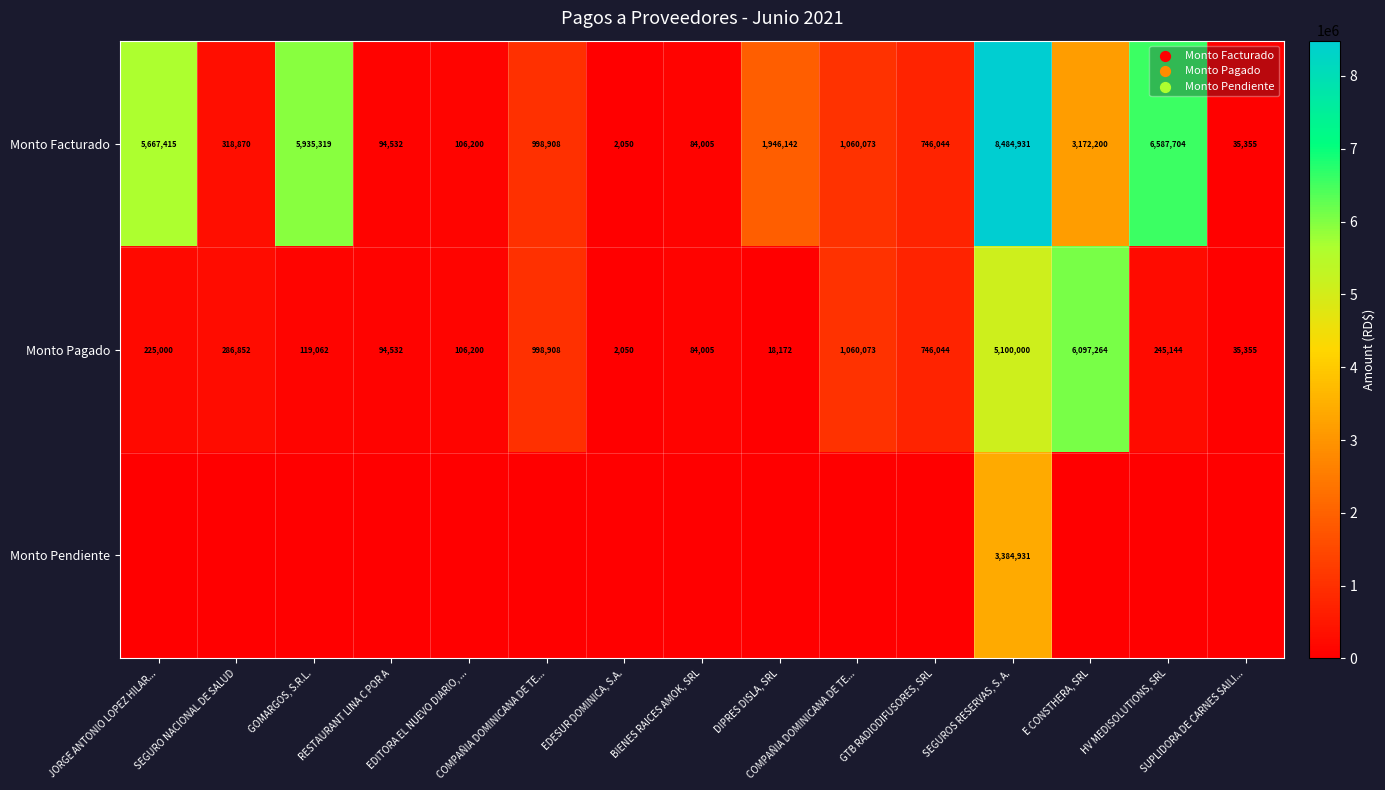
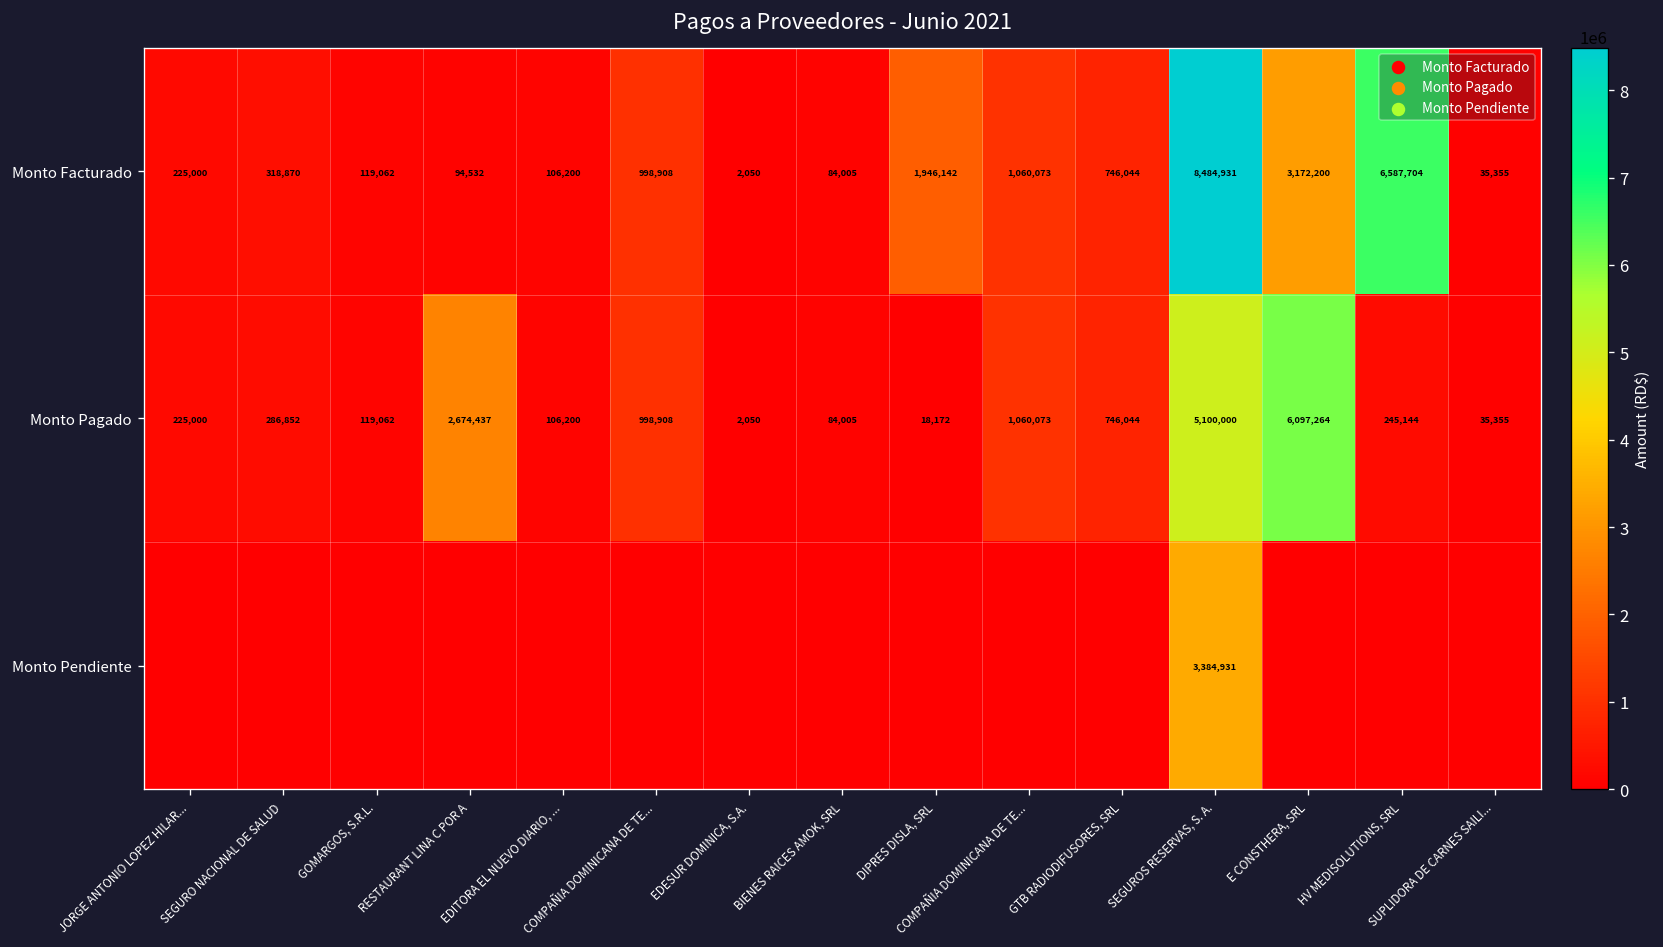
Monto Facturado, JORGE ANTONIO LOPEZ HILAR...: 5,667,415 -> 225,000
Monto Facturado, GOMARGOS, S.R.L.: 5,935,319 -> 119,062
Monto Pagado, RESTAURANT LINA C POR A: 94,532 -> 2,674,437
